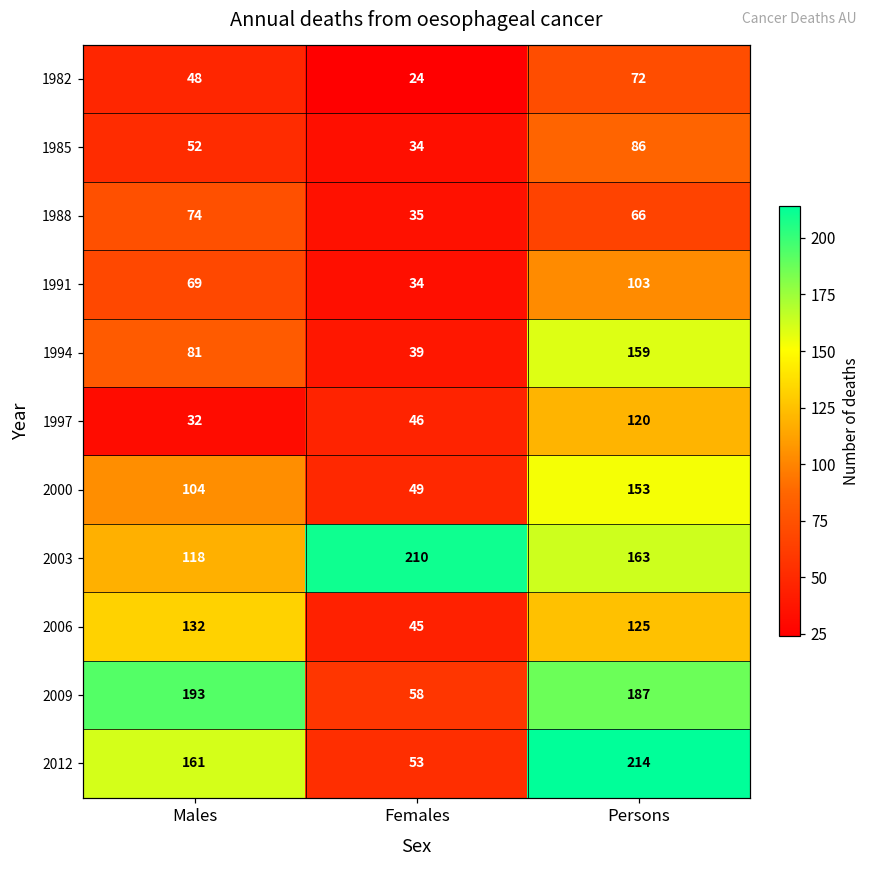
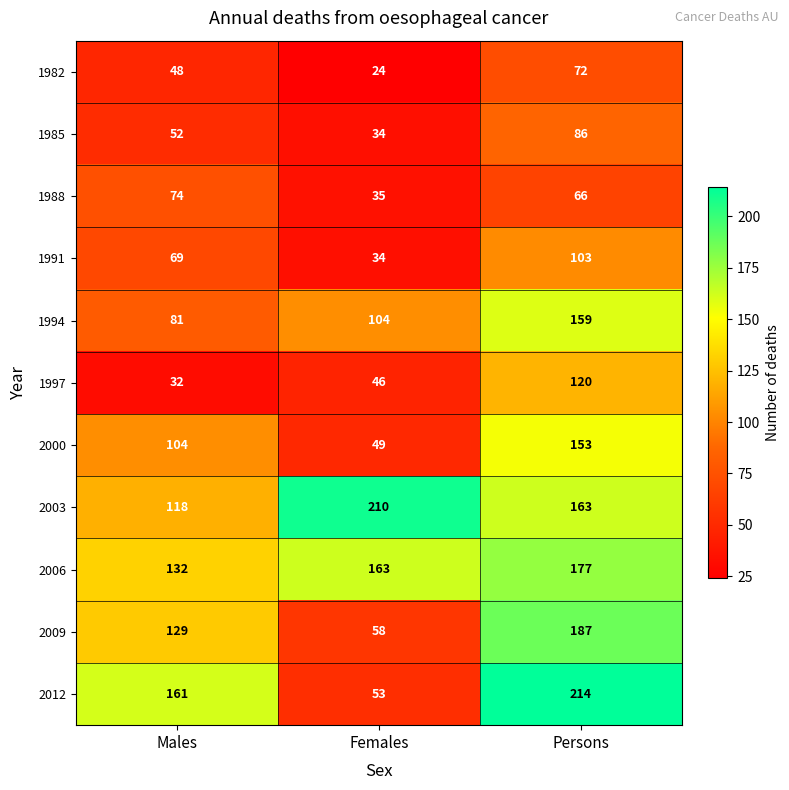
1994, Females: 39 -> 104
2006, Females: 45 -> 163
2006, Persons: 125 -> 177
2009, Males: 193 -> 129
